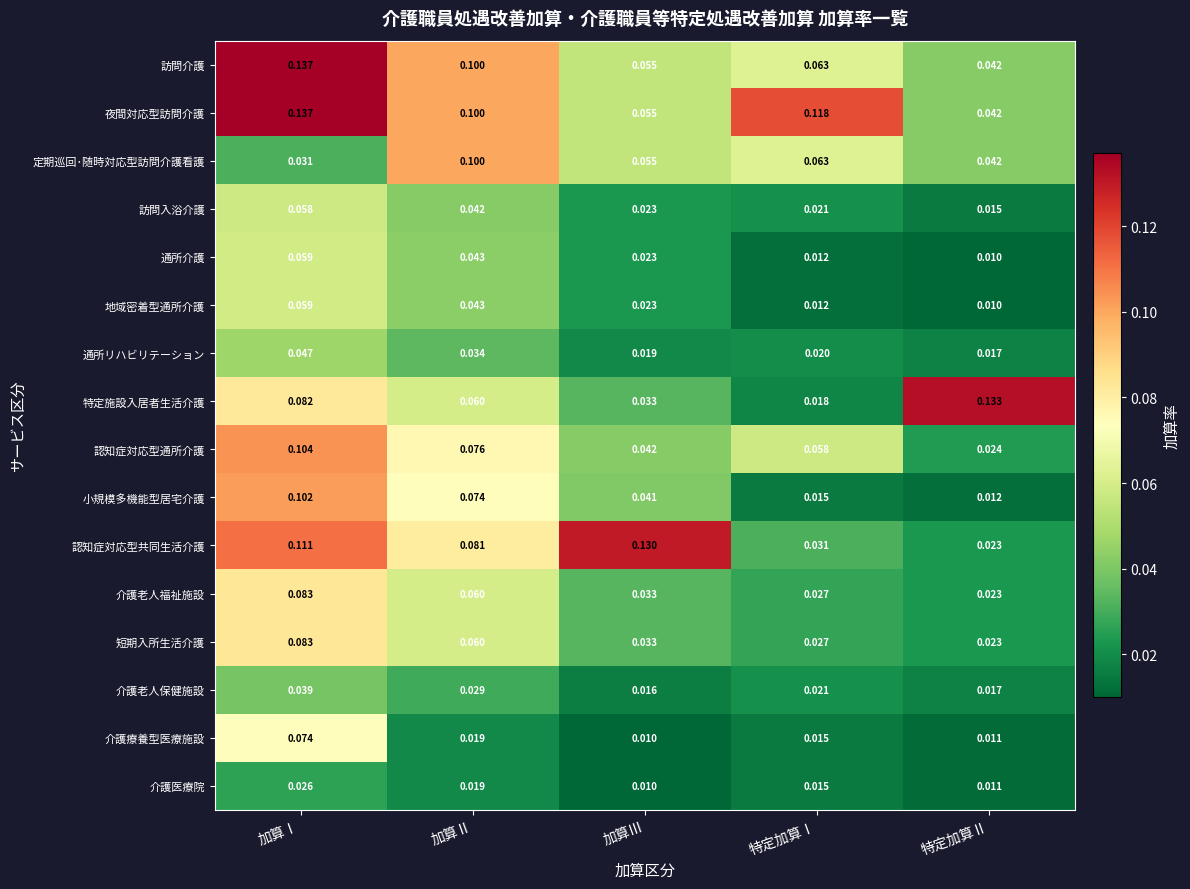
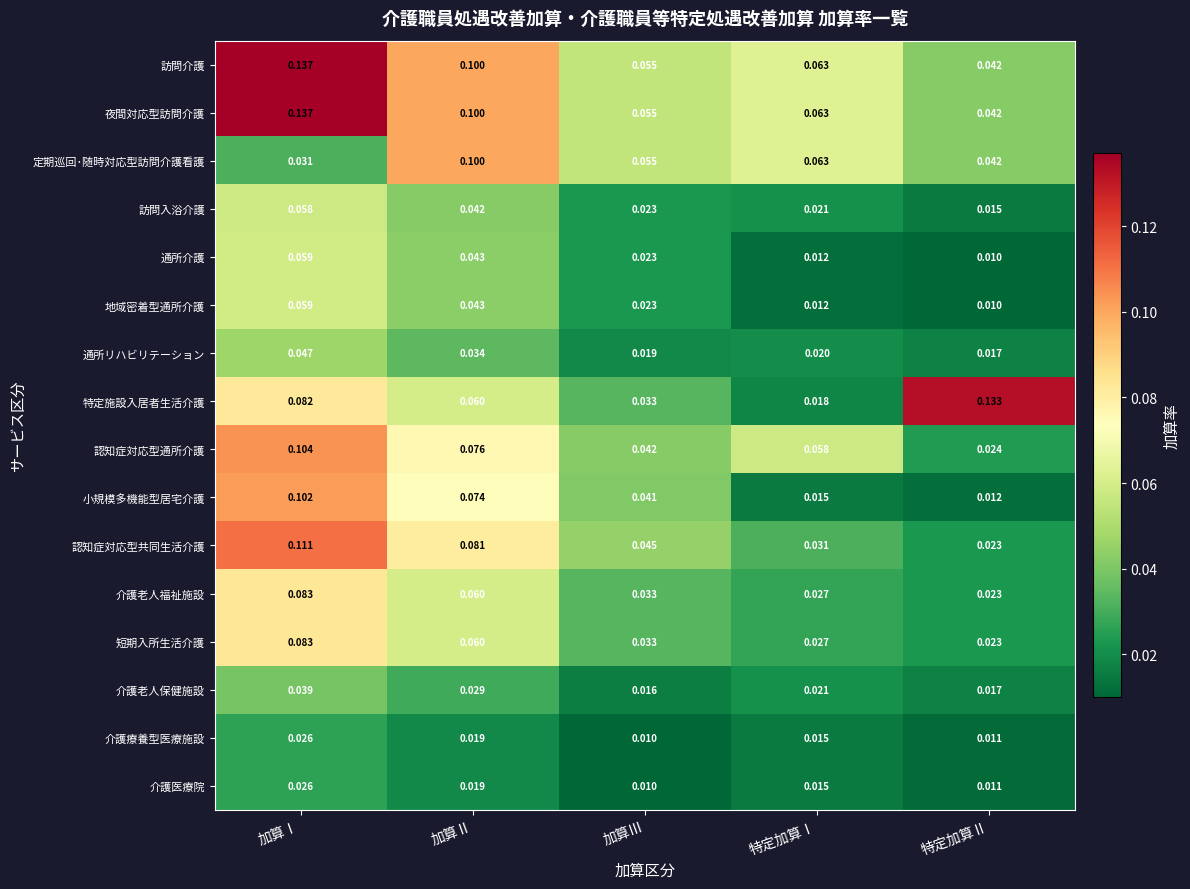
夜間対応型訪問介護, 特定加算Ⅰ: 0.118 -> 0.063
認知症対応型共同生活介護, 加算Ⅲ: 0.130 -> 0.045
介護療養型医療施設, 加算Ⅰ: 0.074 -> 0.026
